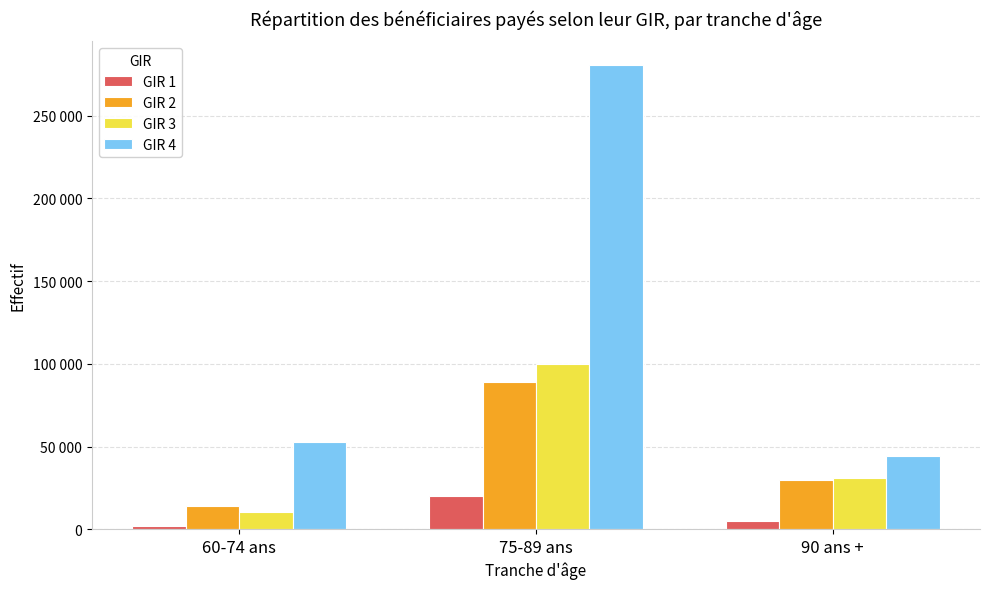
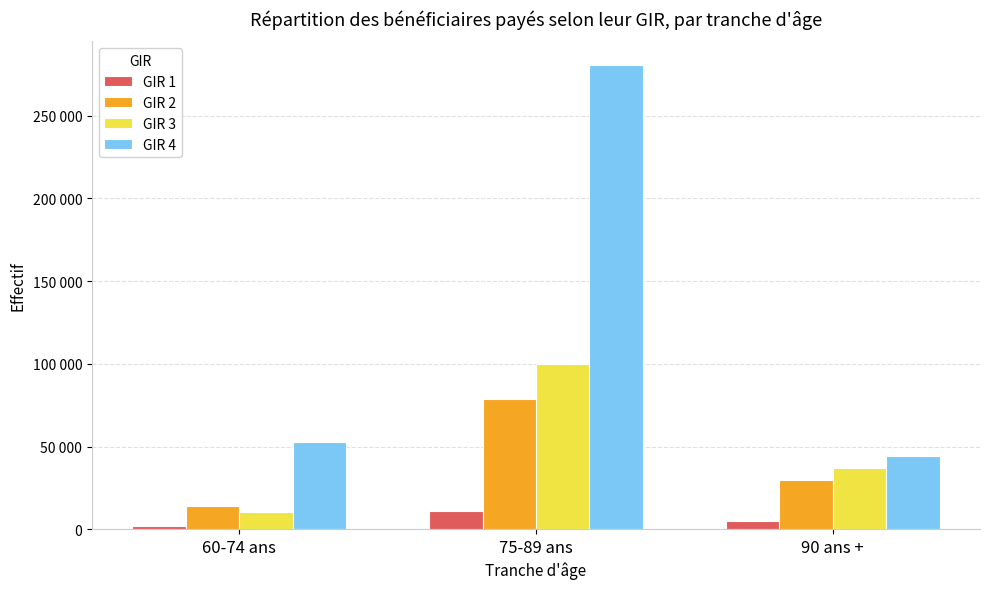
GIR 1, 75-89 ans: 20000 -> 11000
GIR 2, 75-89 ans: 89000 -> 79000
GIR 3, 90 ans +: 31000 -> 37000
